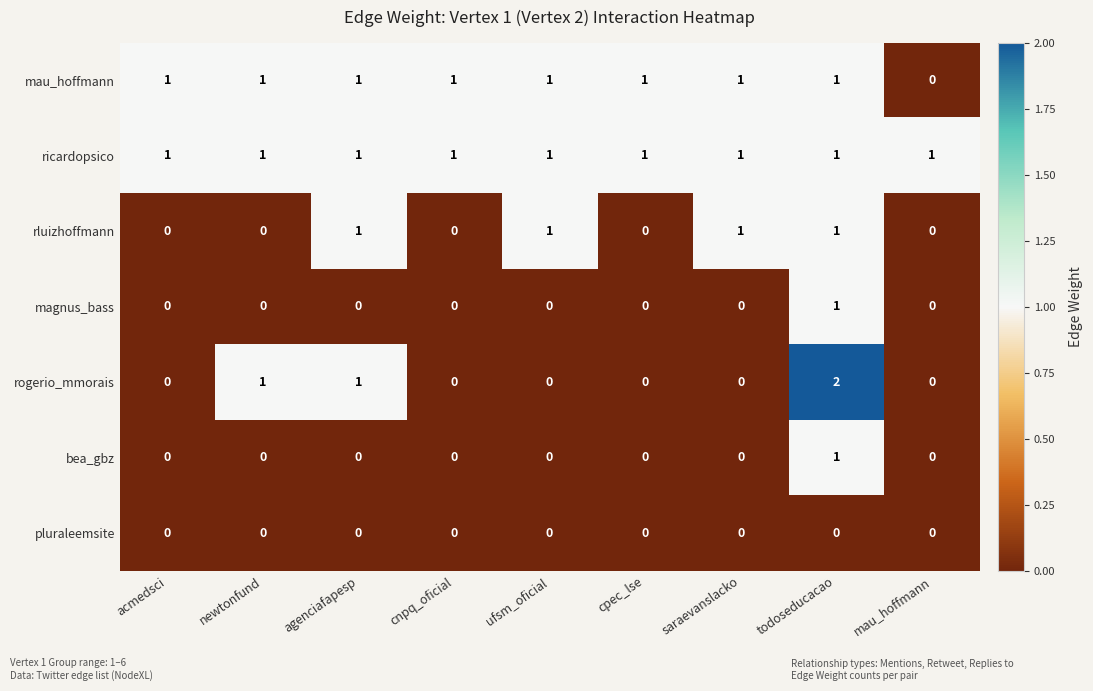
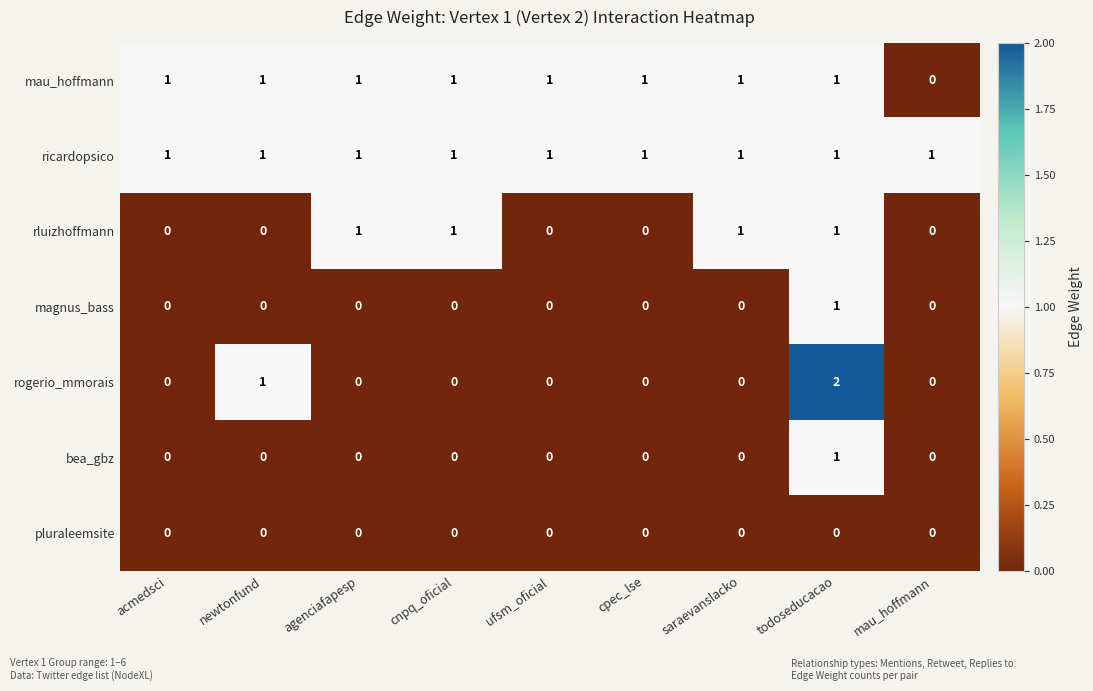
rluizhoffmann, cnpq_oficial: 0 -> 1
rluizhoffmann, ufsm_oficial: 1 -> 0
rogerio_mmorais, agenciafapesp: 1 -> 0
